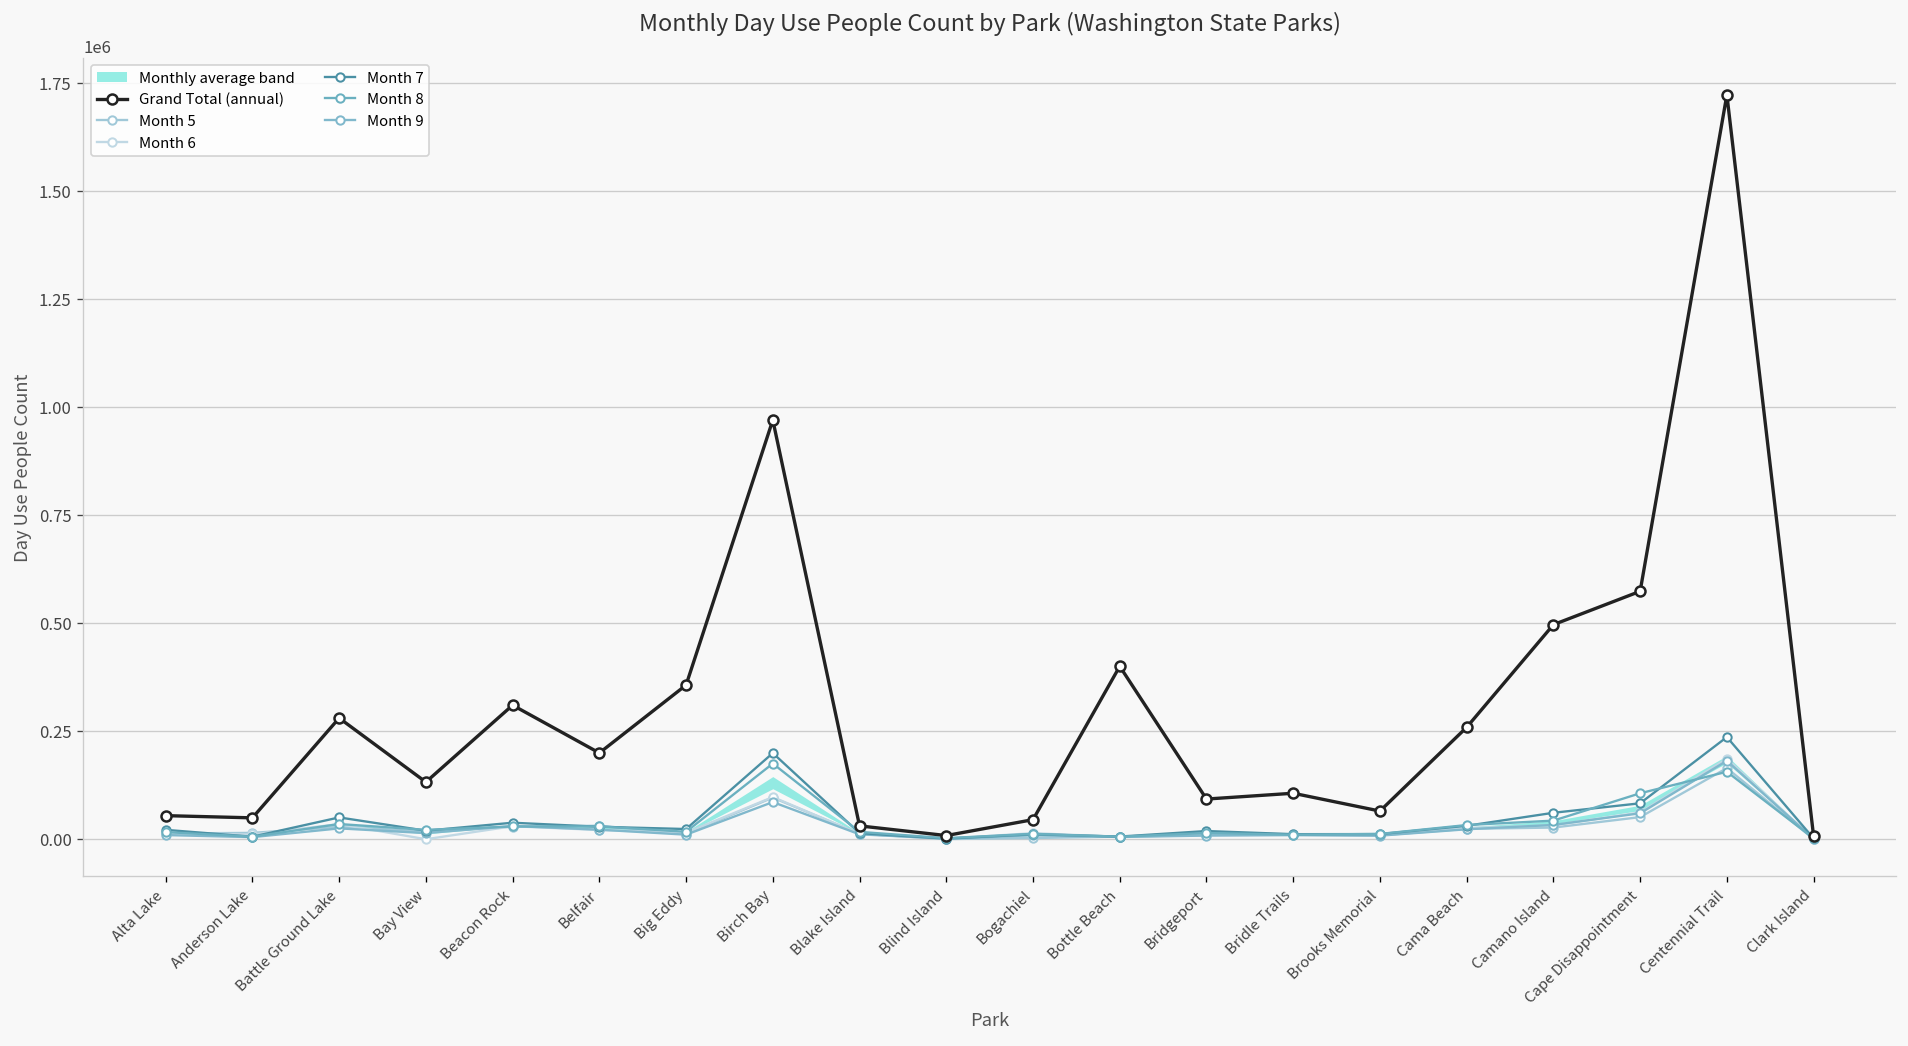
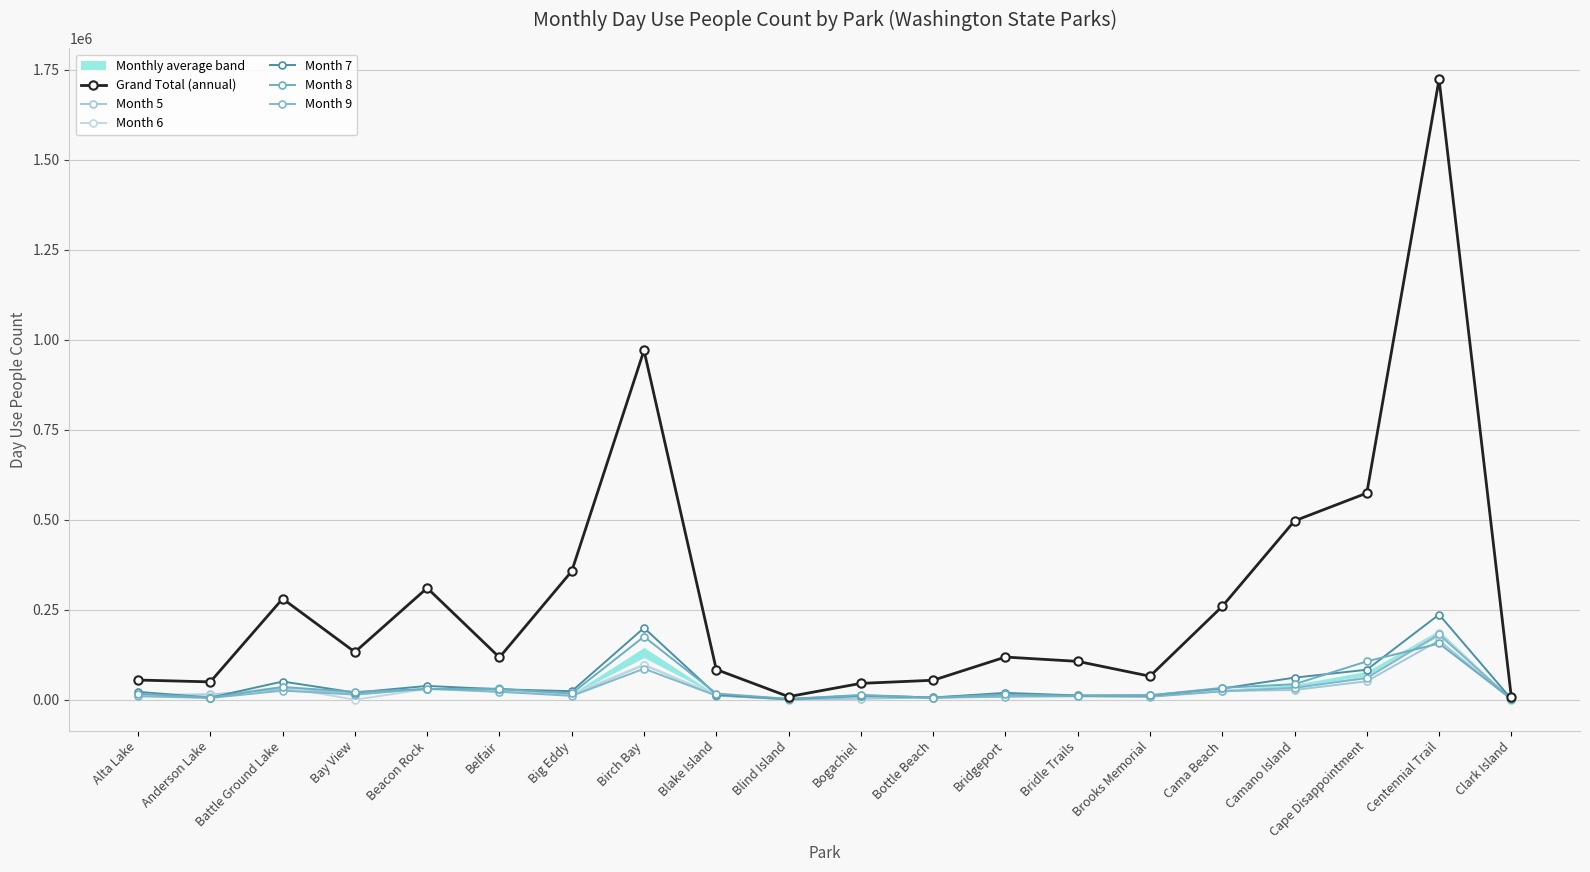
Grand Total (annual), Belfair: 200000 -> 120000
Grand Total (annual), Blake Island: 30000 -> 80000
Grand Total (annual), Bottle Beach: 400000 -> 50000
Grand Total (annual), Bridgeport: 90000 -> 120000
